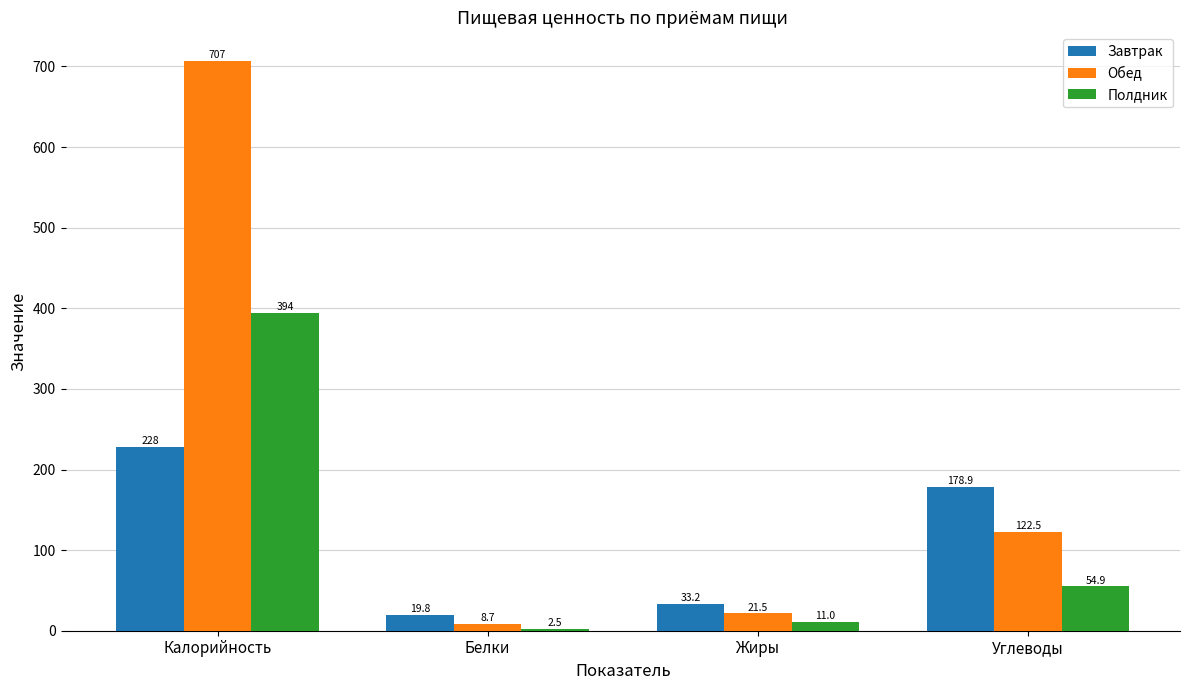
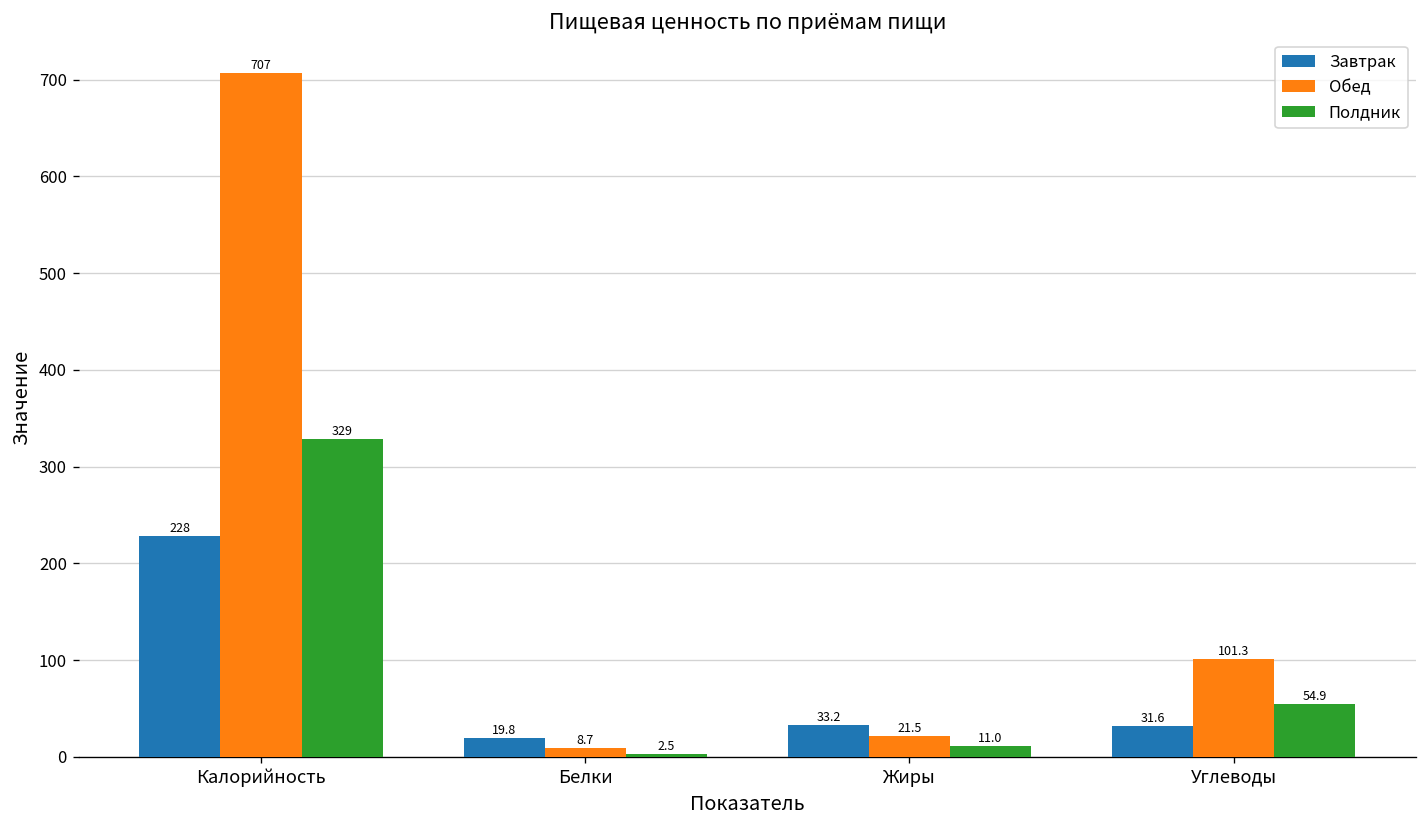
Полдник, Калорийность: 394 -> 329
Завтрак, Углеводы: 178.9 -> 31.6
Обед, Углеводы: 122.5 -> 101.3
